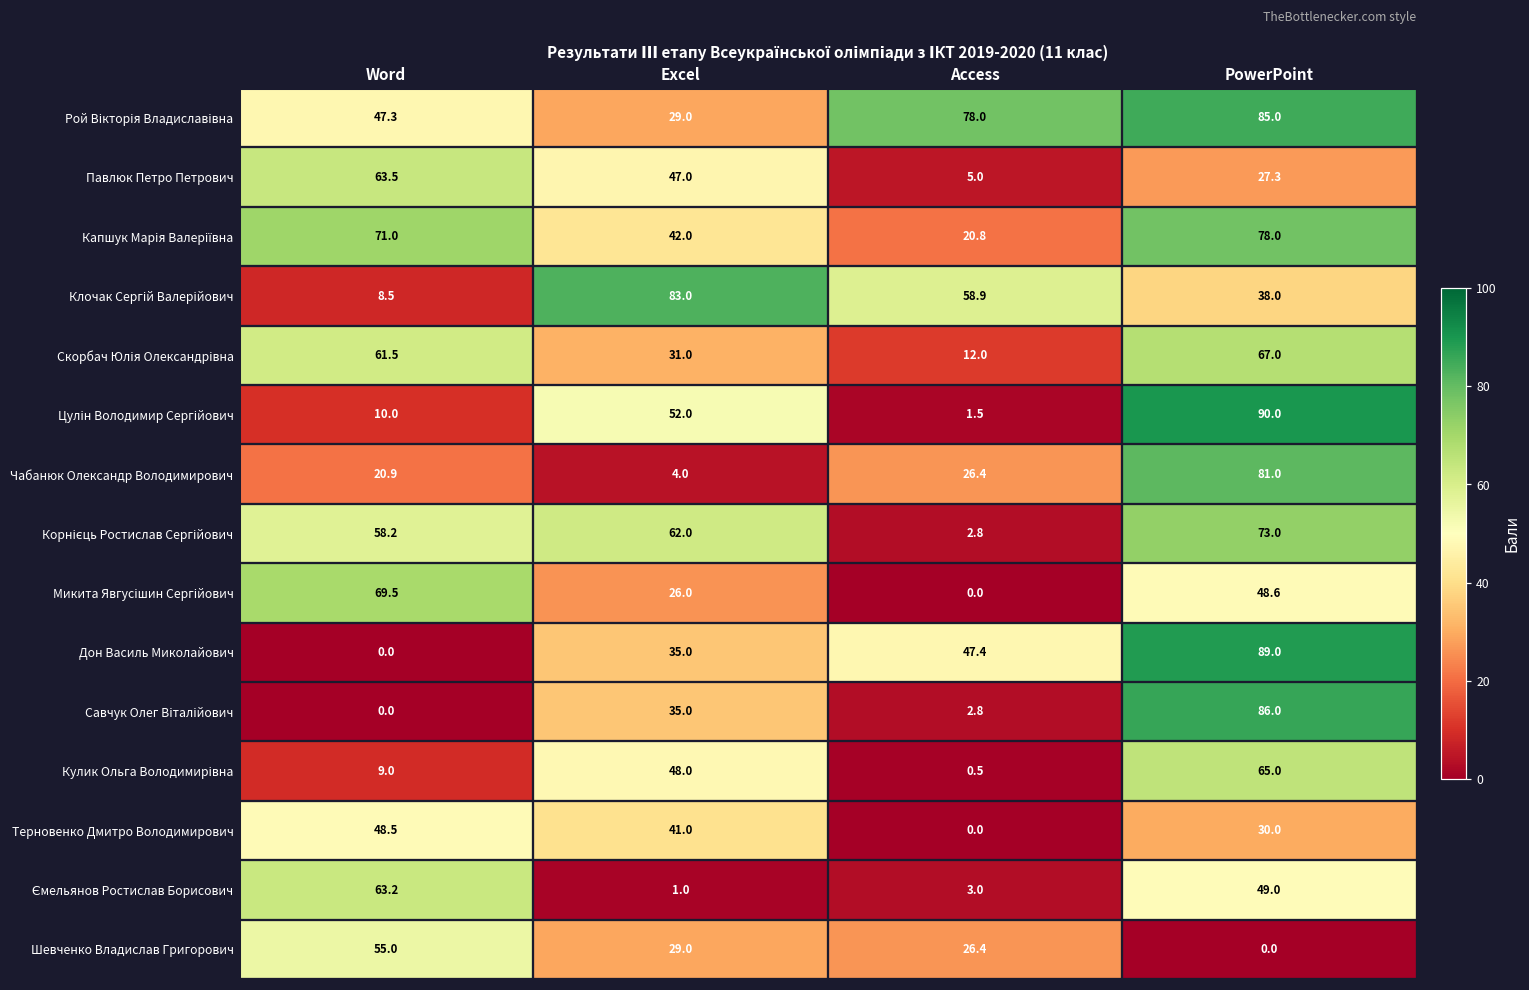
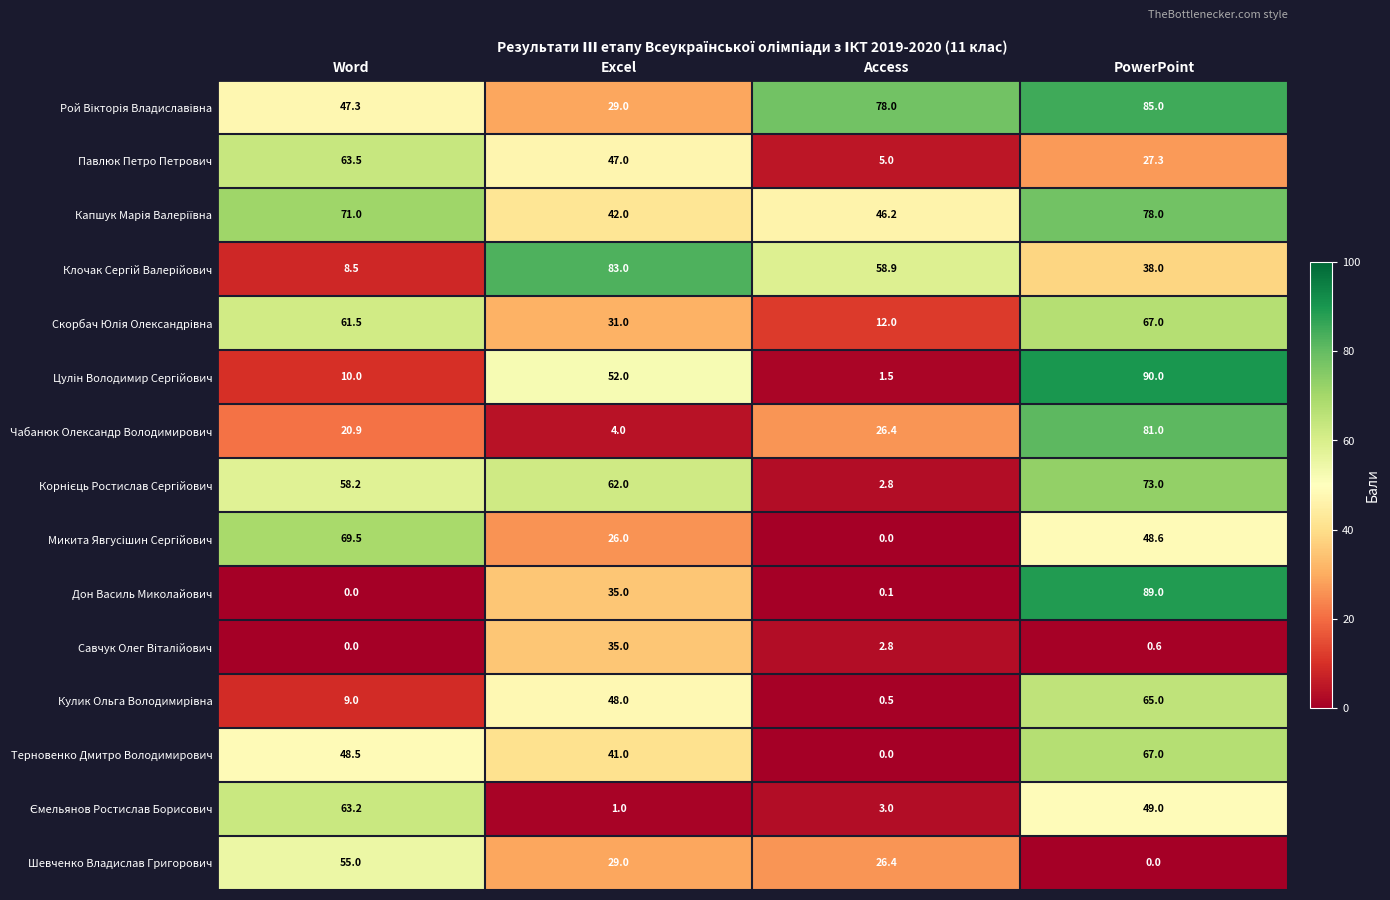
Капшук Марія Валеріївна, Access: 20.8 -> 46.2
Дон Василь Миколайович, Access: 47.4 -> 0.1
Савчук Олег Віталійович, PowerPoint: 86.0 -> 0.6
Терновенко Дмитро Володимирович, PowerPoint: 30.0 -> 67.0
